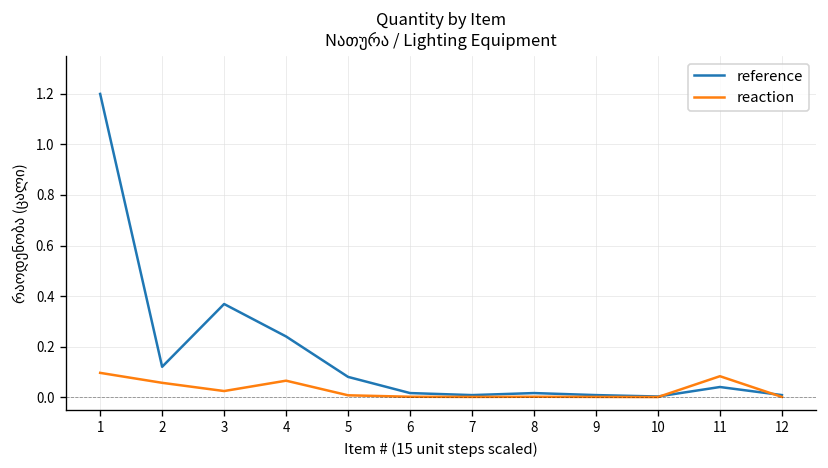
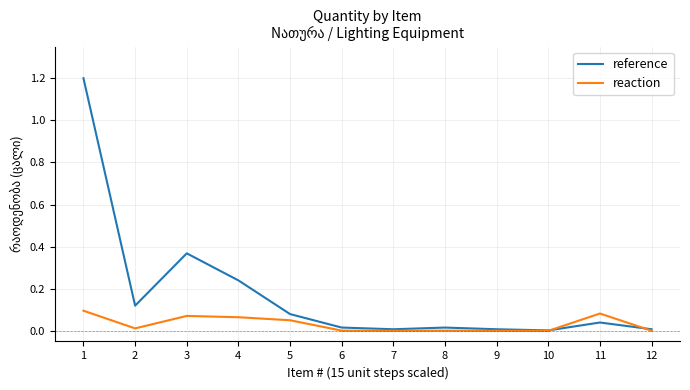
reaction, 2: 0.06 -> 0.01
reaction, 3: 0.02 -> 0.07
reaction, 5: 0.01 -> 0.05
